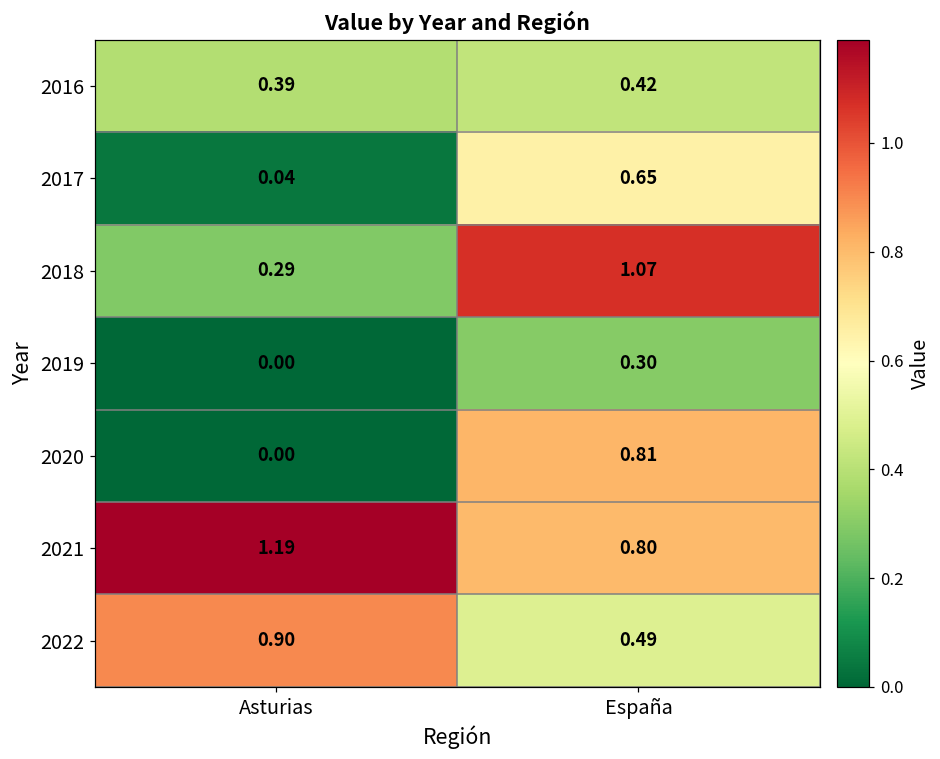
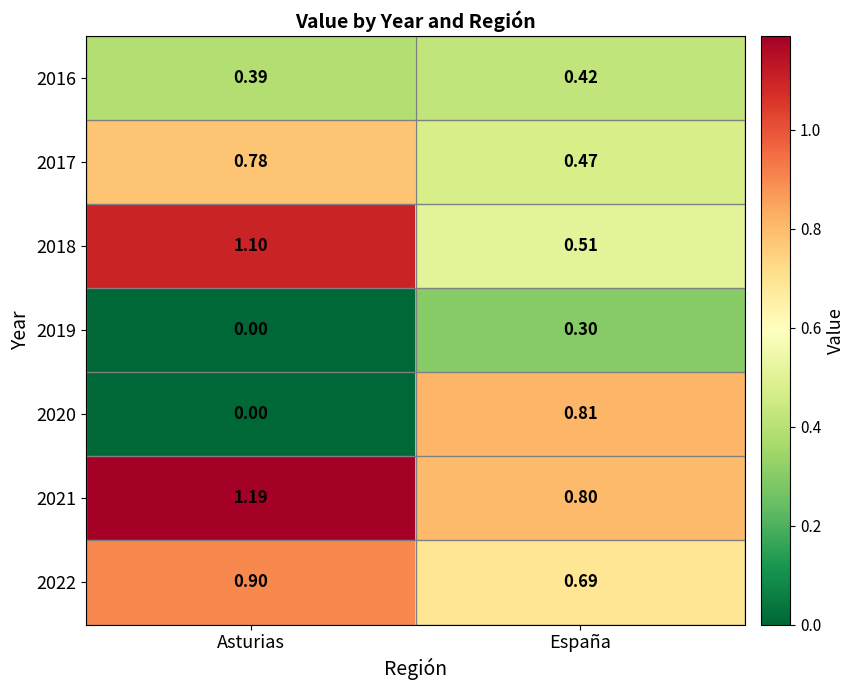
2017, Asturias: 0.04 -> 0.78
2017, España: 0.65 -> 0.47
2018, Asturias: 0.29 -> 1.10
2018, España: 1.07 -> 0.51
2022, España: 0.49 -> 0.69
